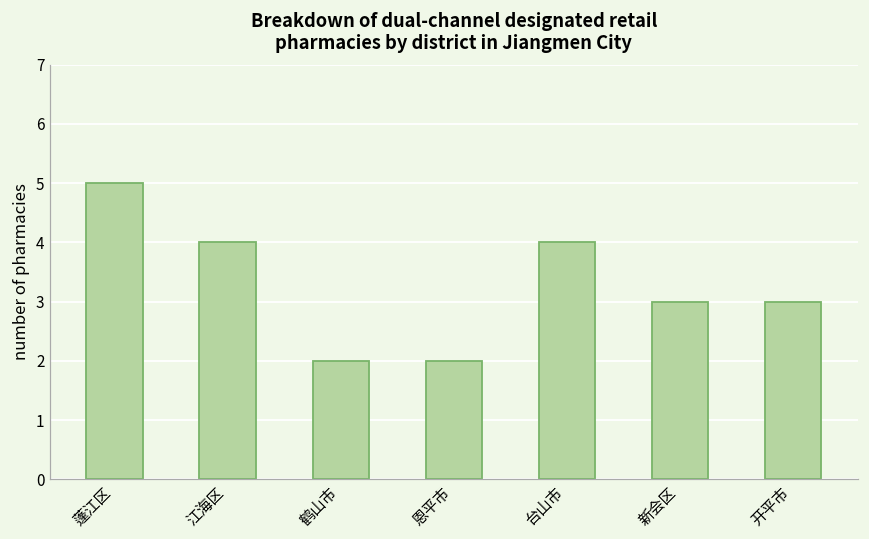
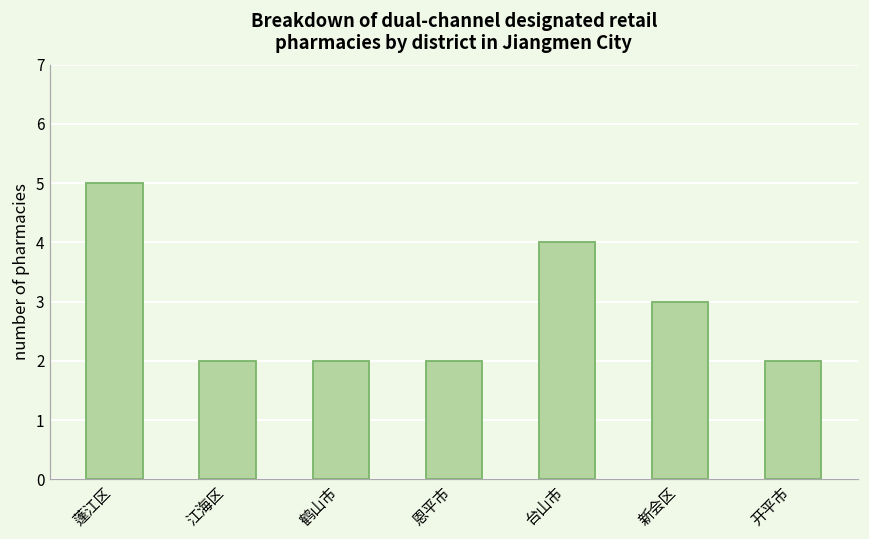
江海区: 4 -> 2
开平市: 3 -> 2
